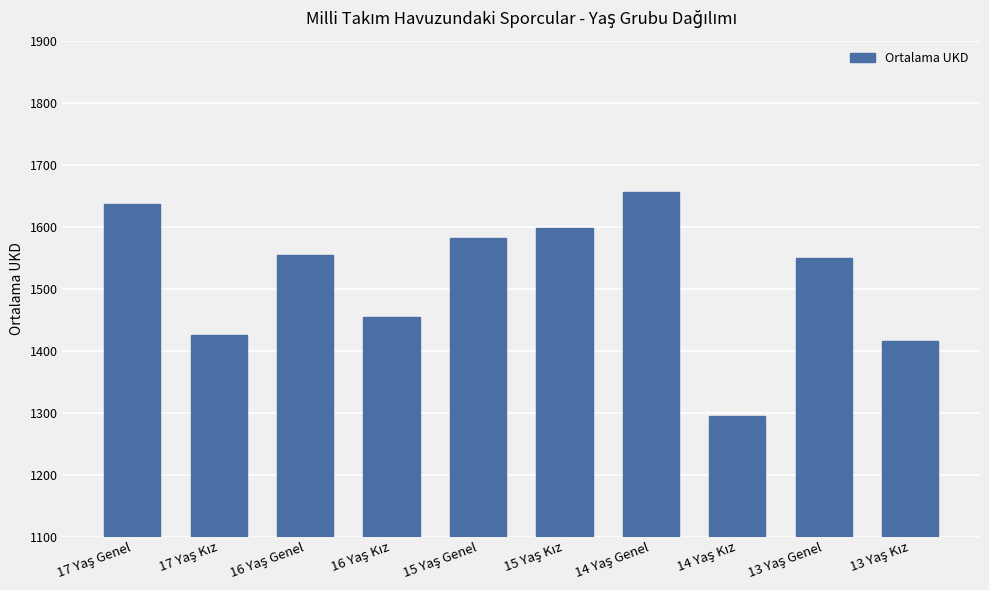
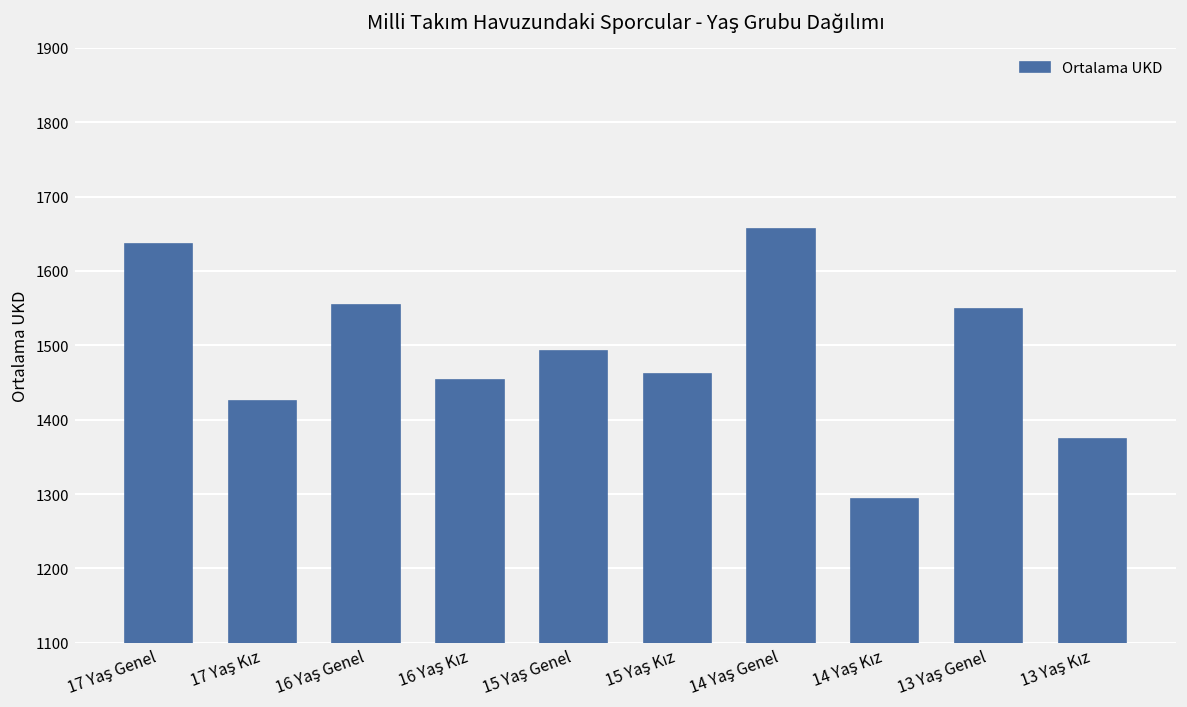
15 Yaş Genel: 1580 -> 1490
15 Yaş Kız: 1600 -> 1460
13 Yaş Kız: 1420 -> 1370
